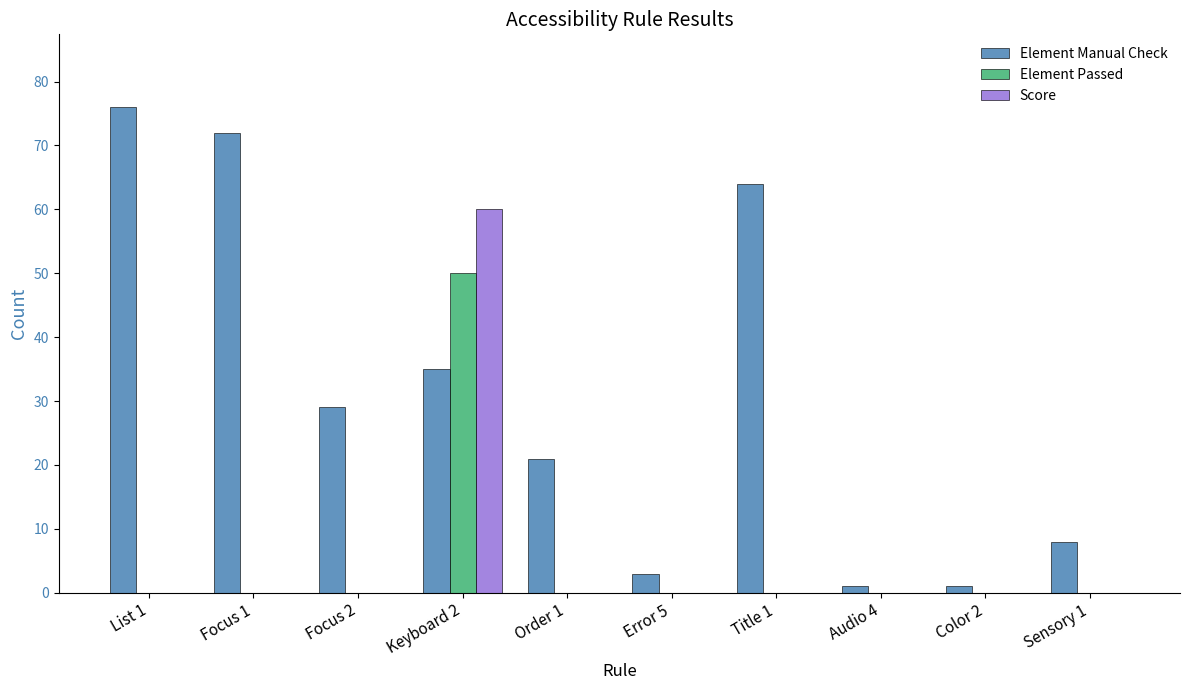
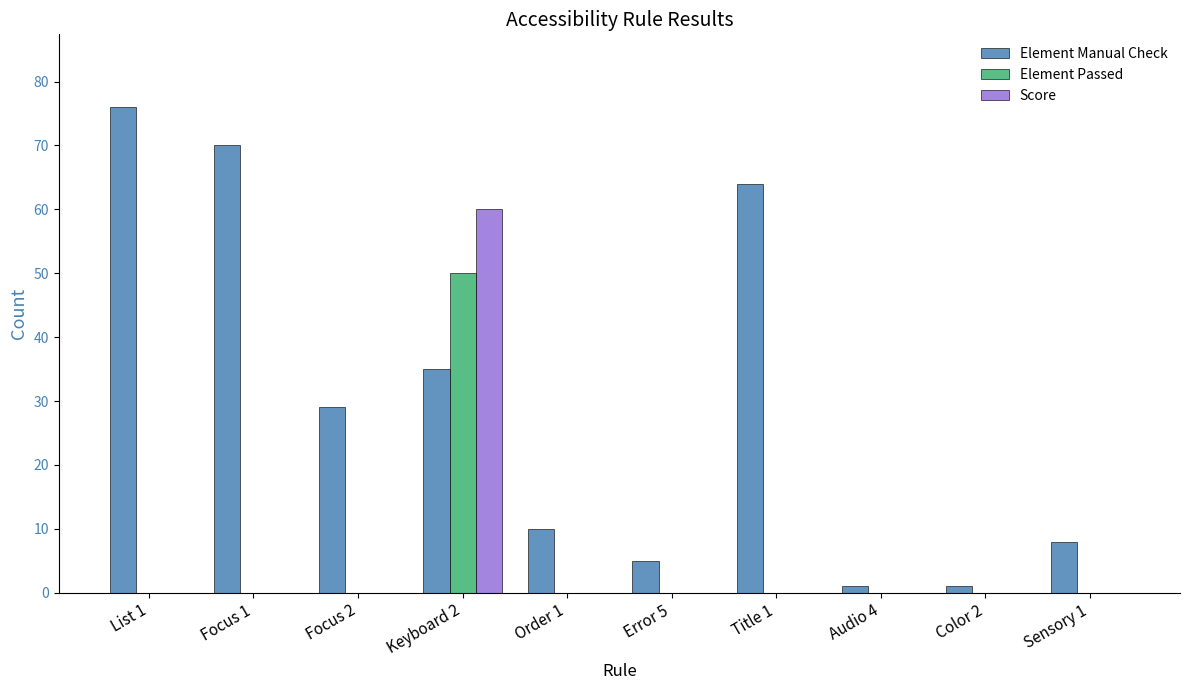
Element Manual Check, Focus 1: 72 -> 70
Element Manual Check, Order 1: 21 -> 10
Element Manual Check, Error 5: 3 -> 5
